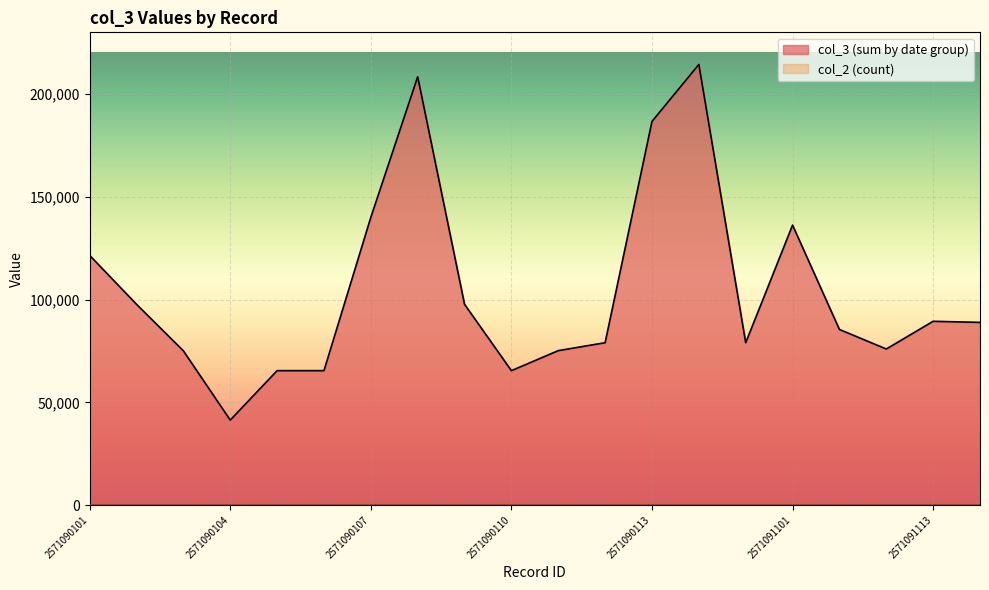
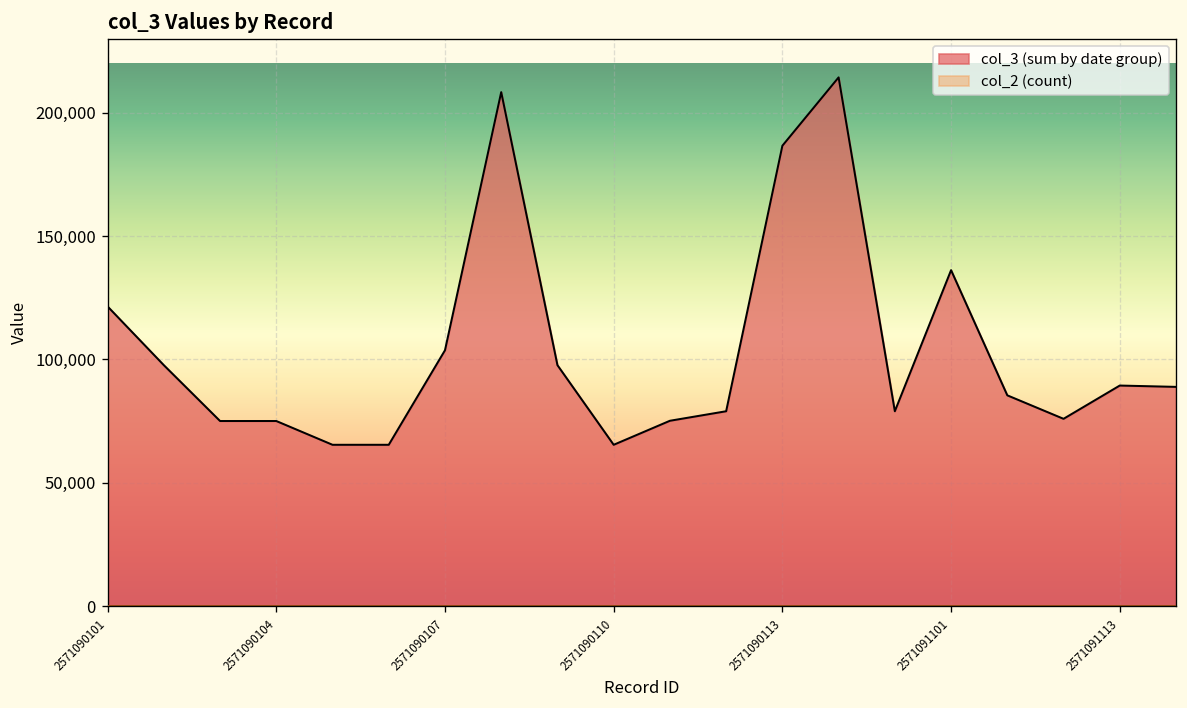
col_3 (sum by date group), 2571090104: 41,000 -> 75,000
col_3 (sum by date group), 2571090107: 140,000 -> 104,000
